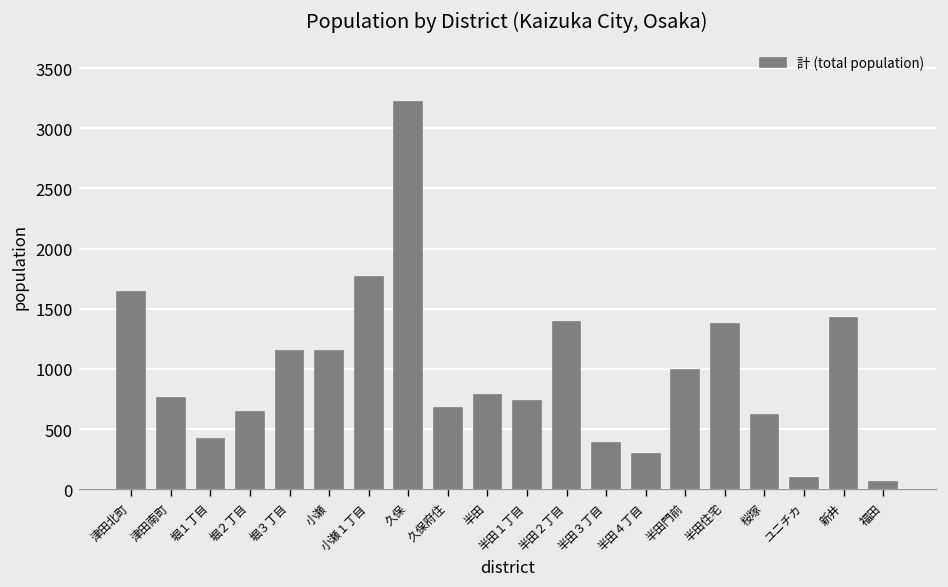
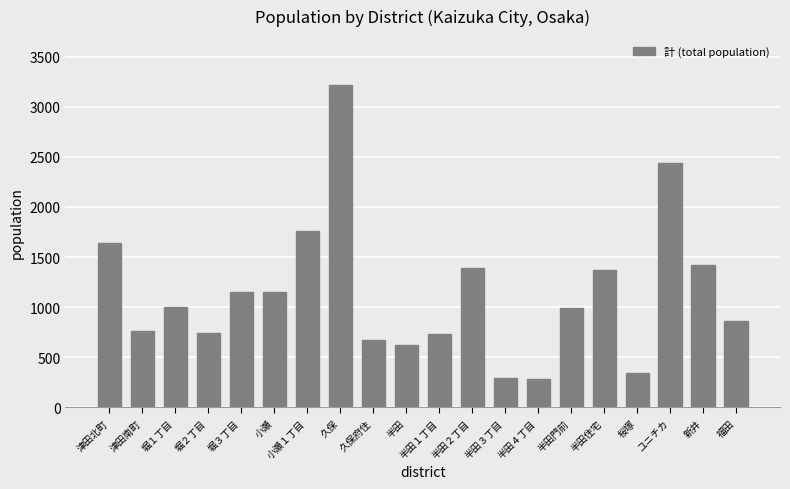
堀１丁目: 410 -> 1000
堀２丁目: 640 -> 740
半田: 780 -> 630
半田３丁目: 380 -> 290
桜塚: 620 -> 340
ユニチカ: 100 -> 2440
福田: 60 -> 860
